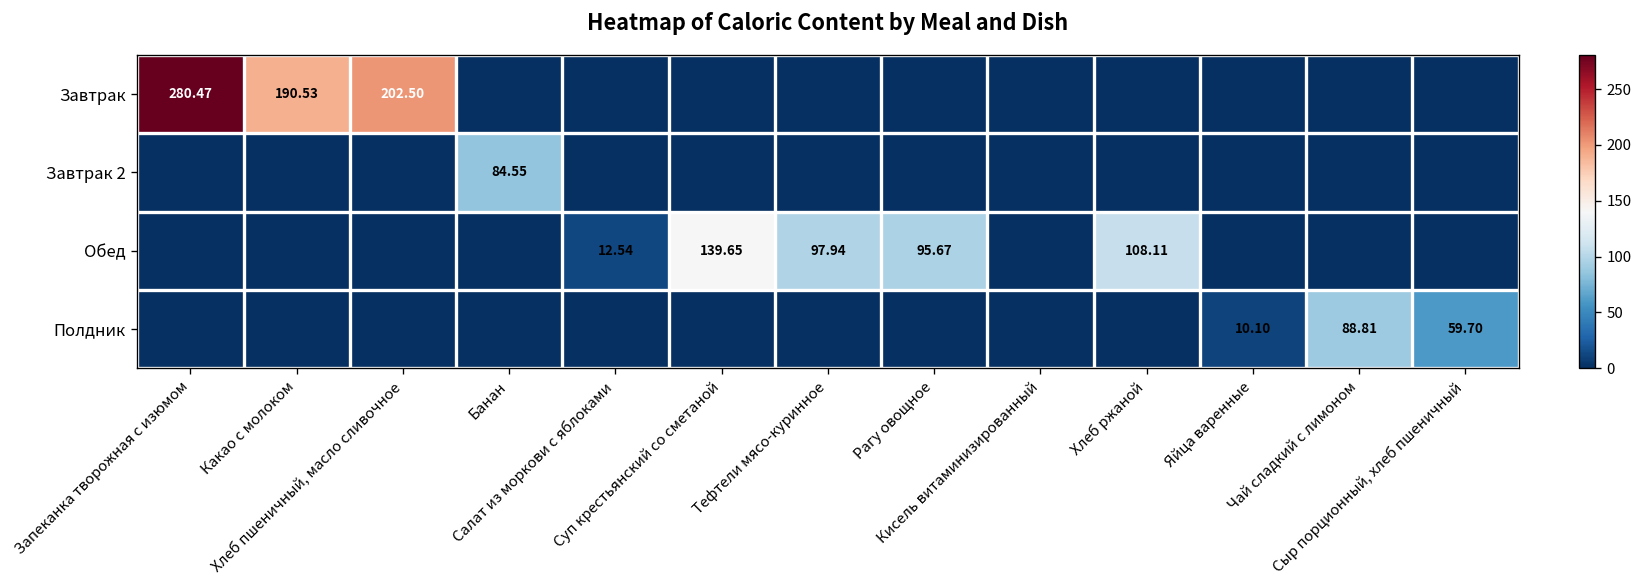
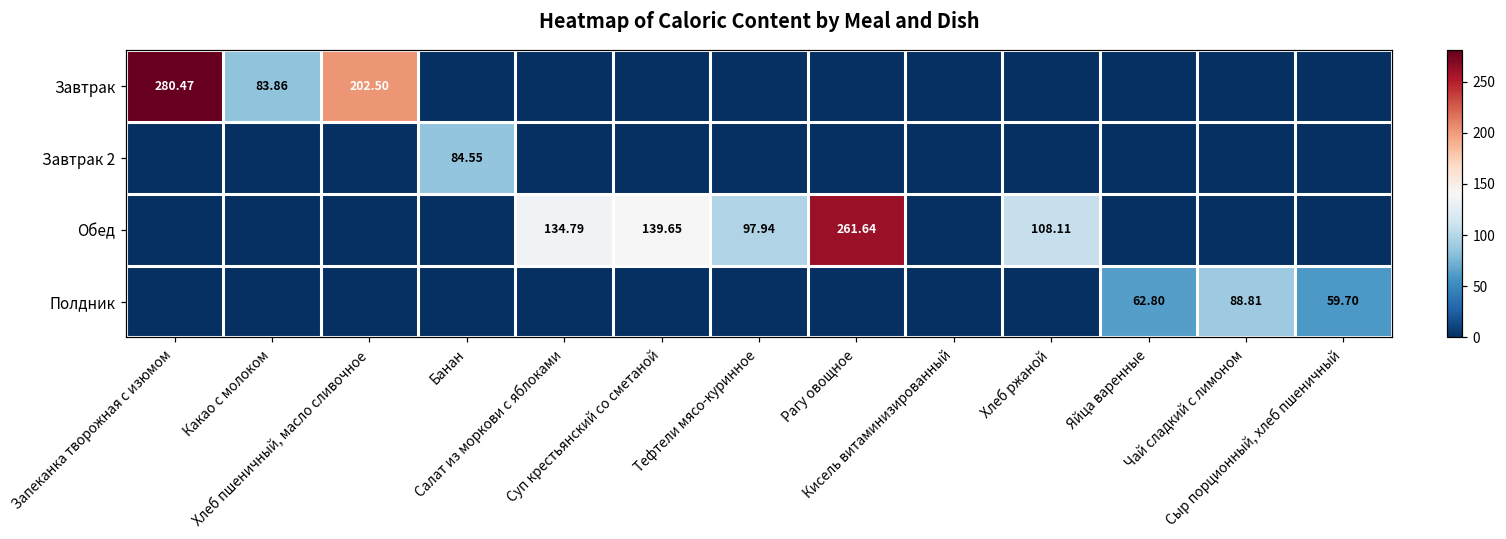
Завтрак, Какао с молоком: 190.53 -> 83.86
Обед, Салат из моркови с яблоками: 12.54 -> 134.79
Обед, Рагу овощное: 95.67 -> 261.64
Полдник, Яйца варенные: 10.10 -> 62.80
